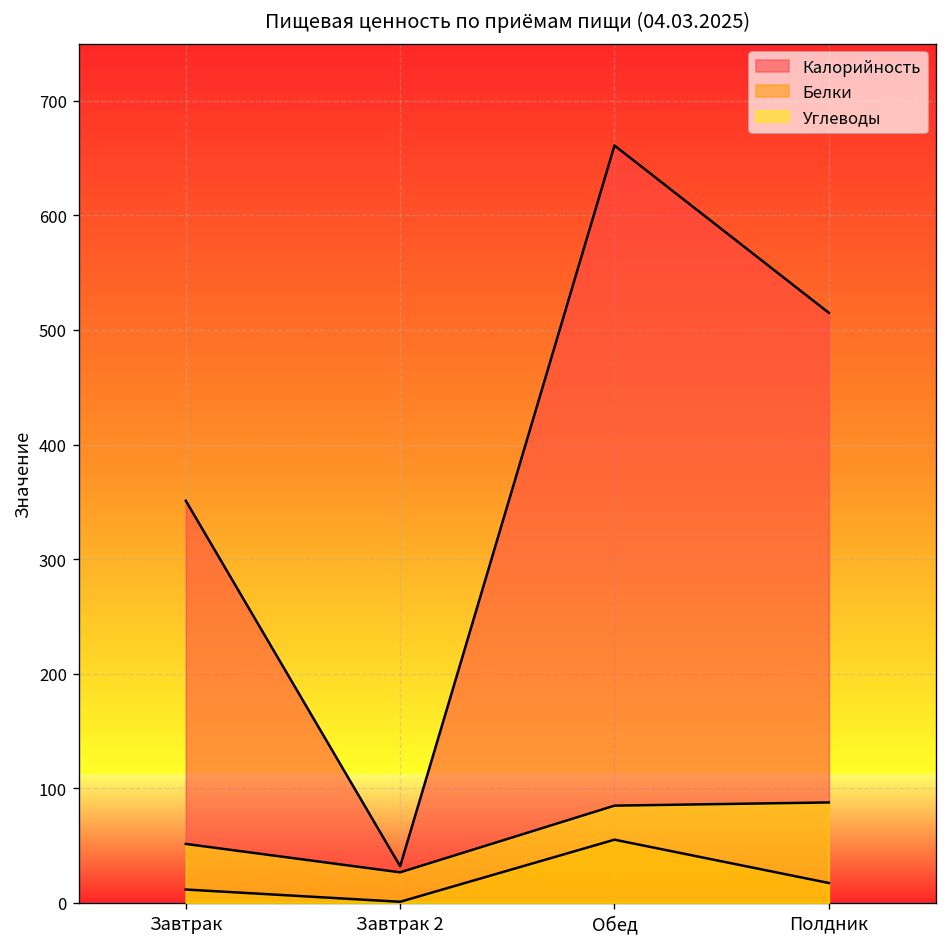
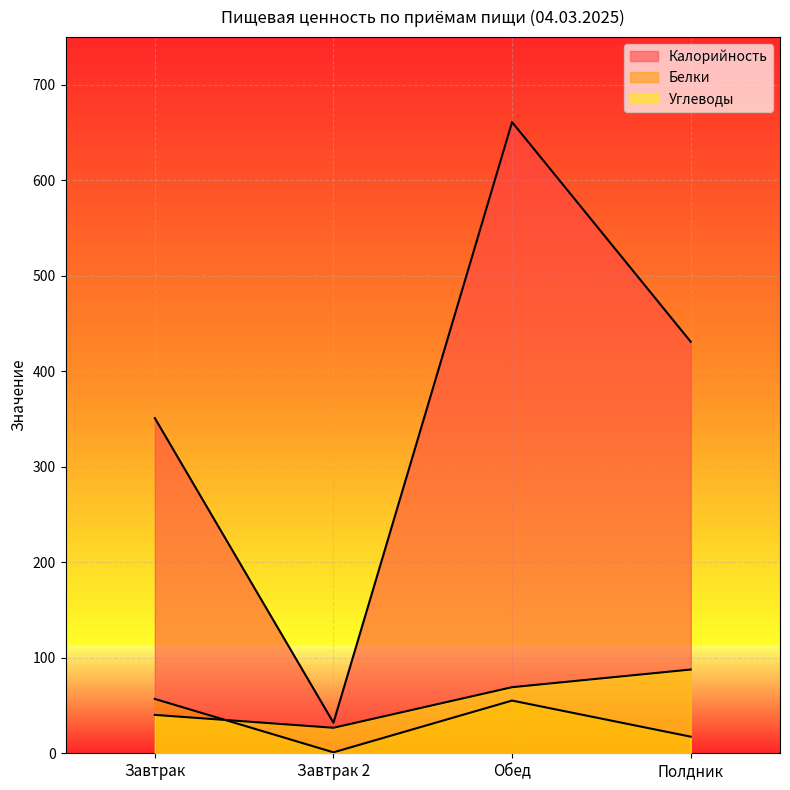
Белки, Завтрак: 10 -> 60
Углеводы, Завтрак: 50 -> 40
Углеводы, Обед: 80 -> 70
Калорийность, Полдник: 520 -> 430
